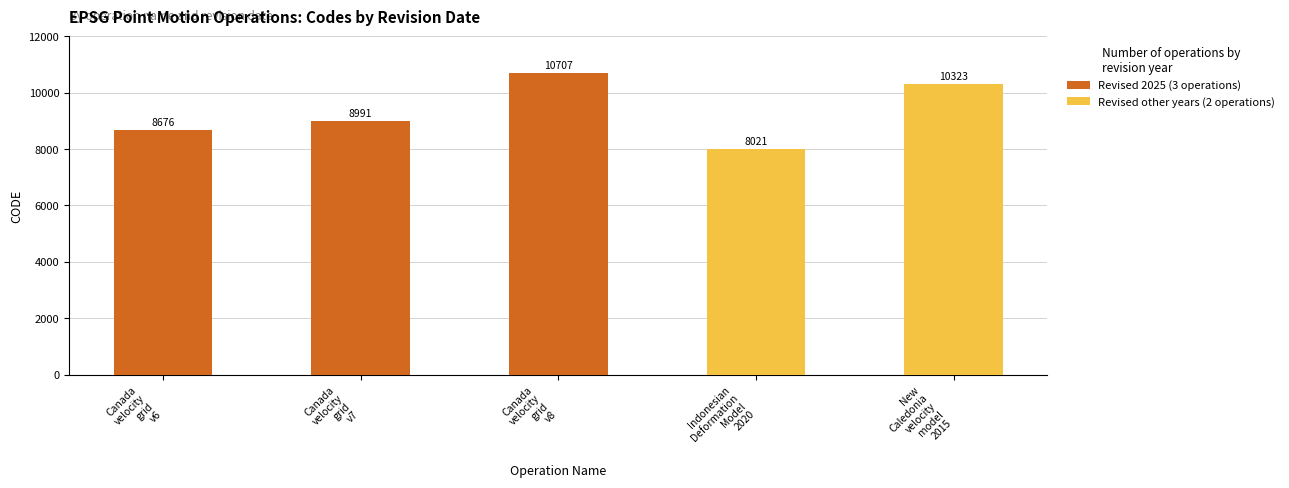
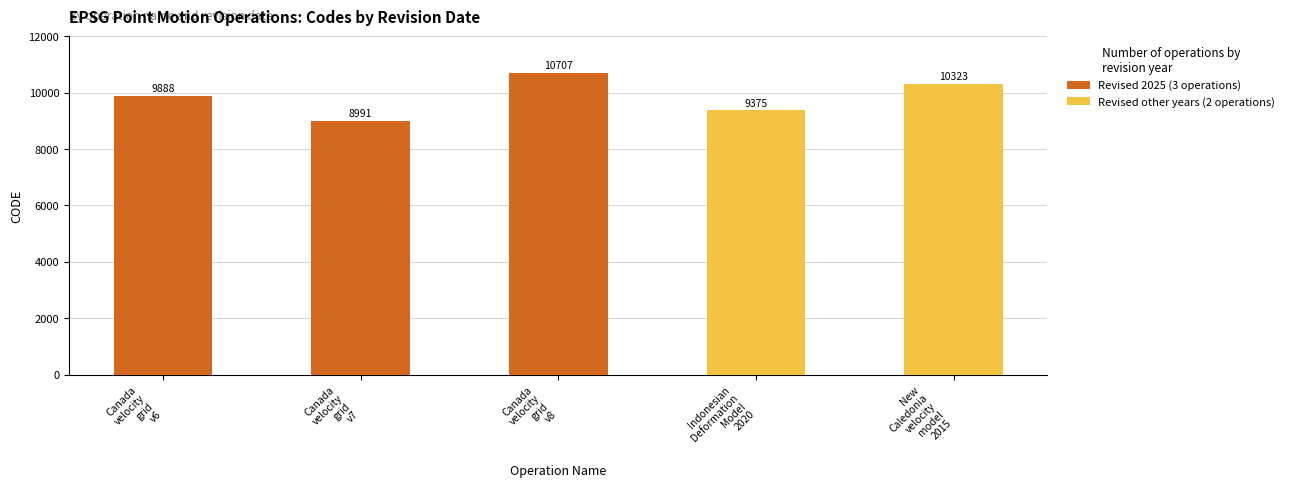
Revised 2025 (3 operations), Canada velocity grid v6: 8676 -> 9888
Revised other years (2 operations), Indonesian Deformation Model 2020: 8021 -> 9375
